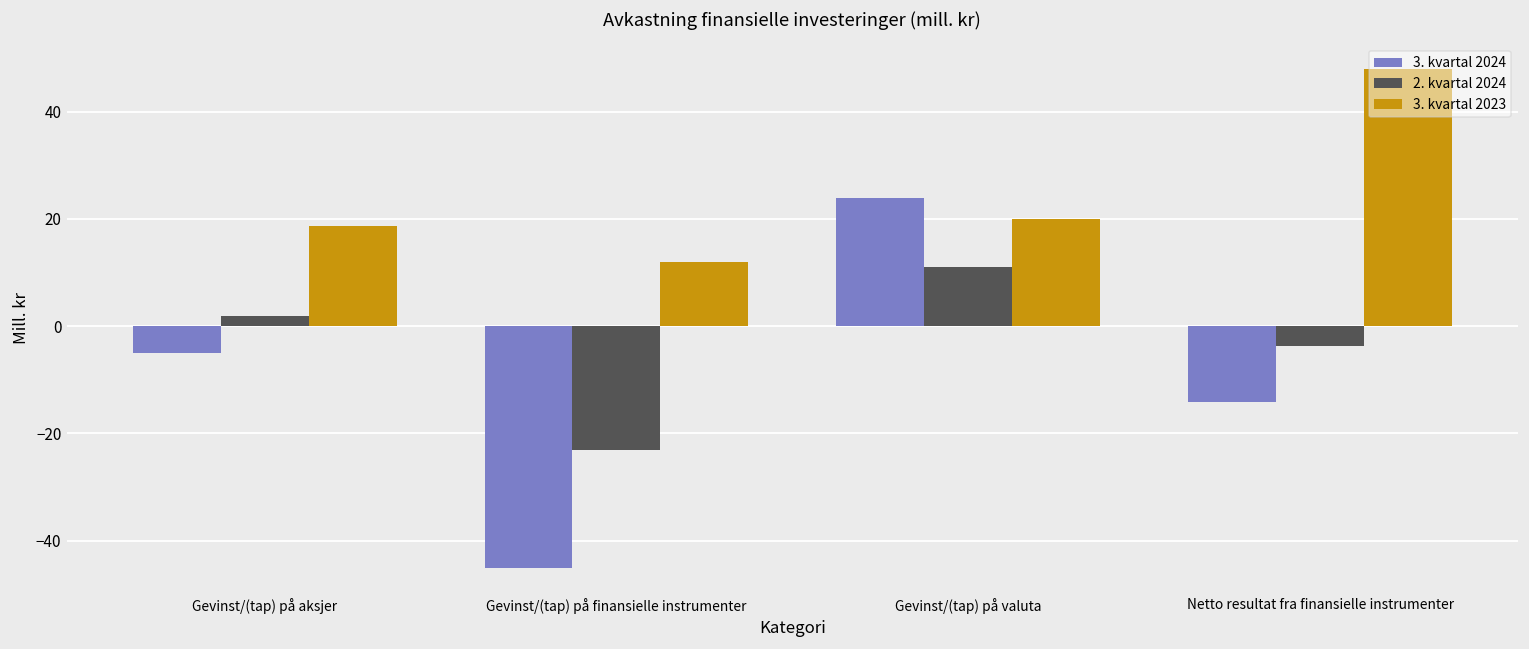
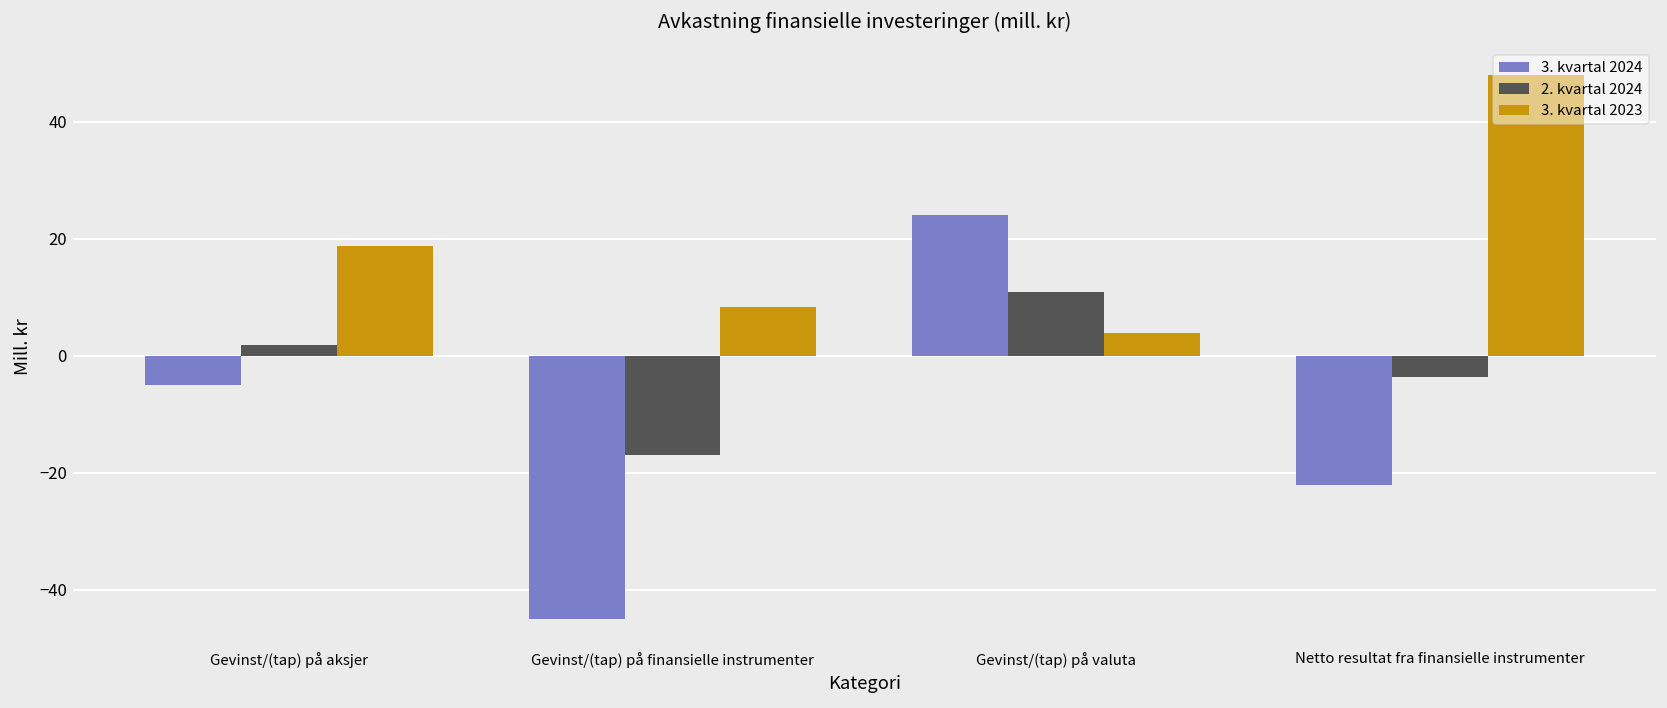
2. kvartal 2024, Gevinst/(tap) på finansielle instrumenter: -23 -> -17
3. kvartal 2023, Gevinst/(tap) på finansielle instrumenter: 12 -> 8
3. kvartal 2023, Gevinst/(tap) på valuta: 20 -> 4
3. kvartal 2024, Netto resultat fra finansielle instrumenter: -14 -> -22
